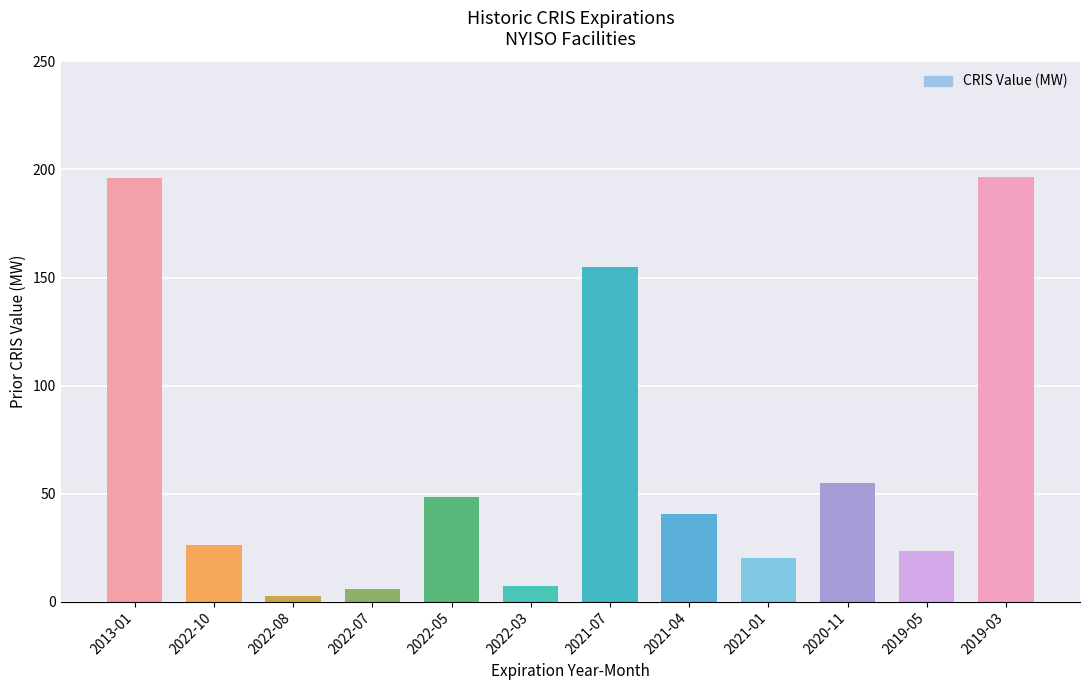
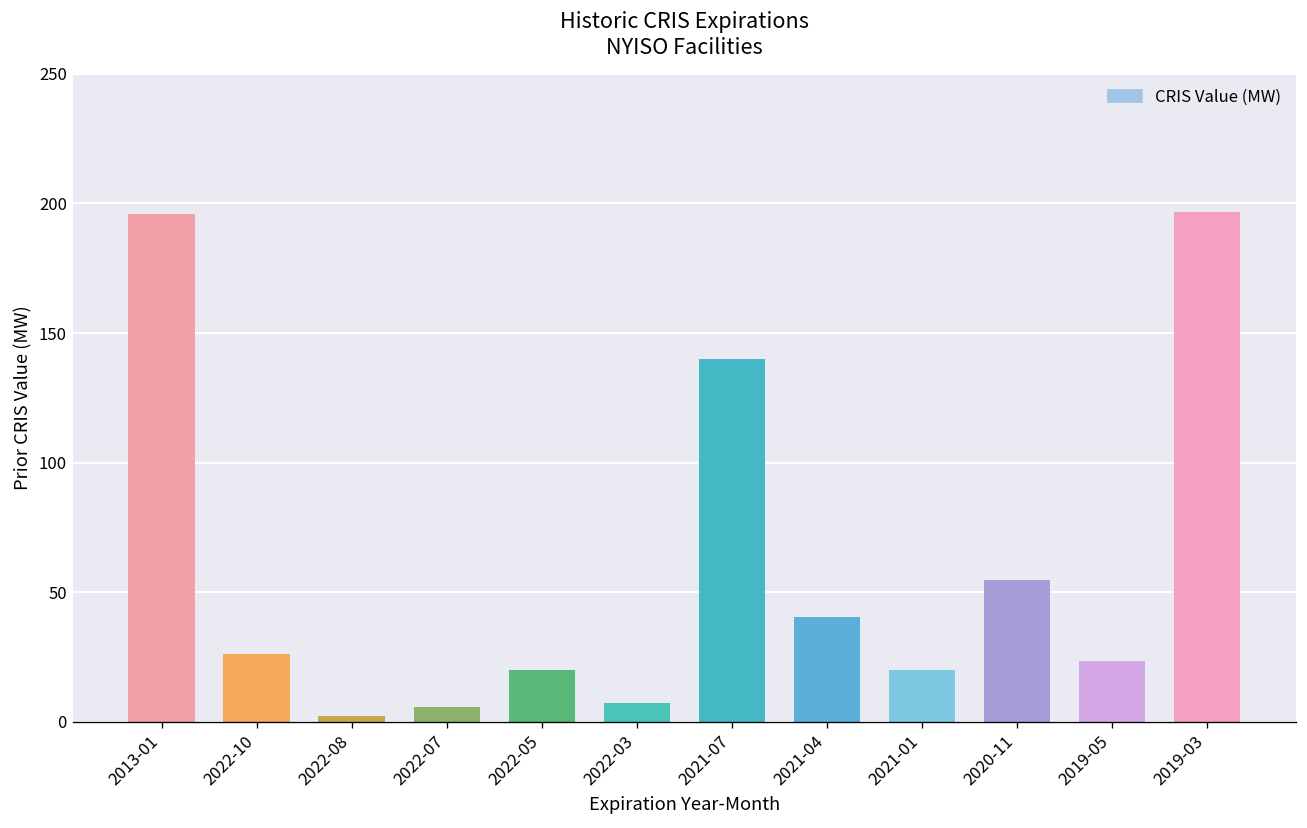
2022-05: 48 -> 20
2021-07: 155 -> 140
